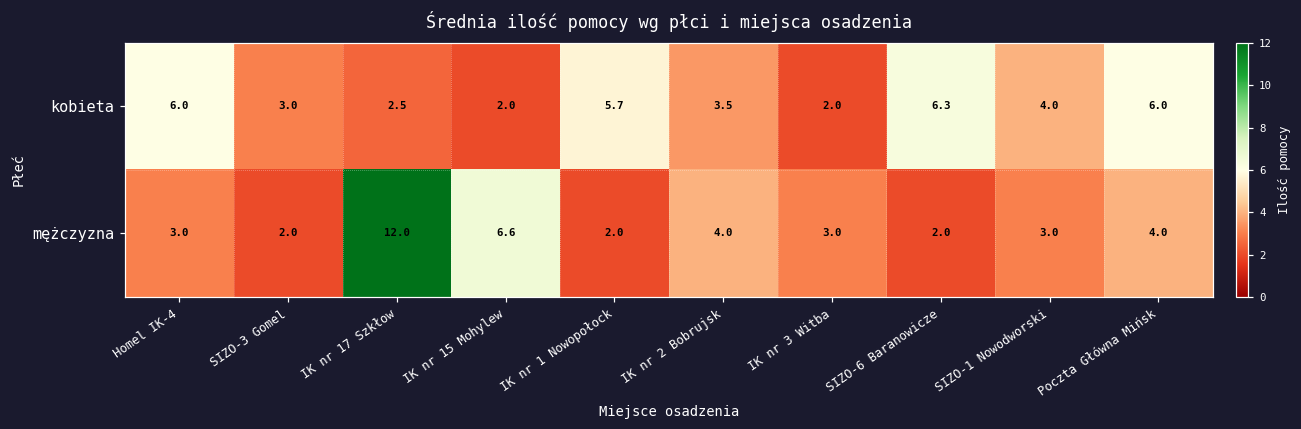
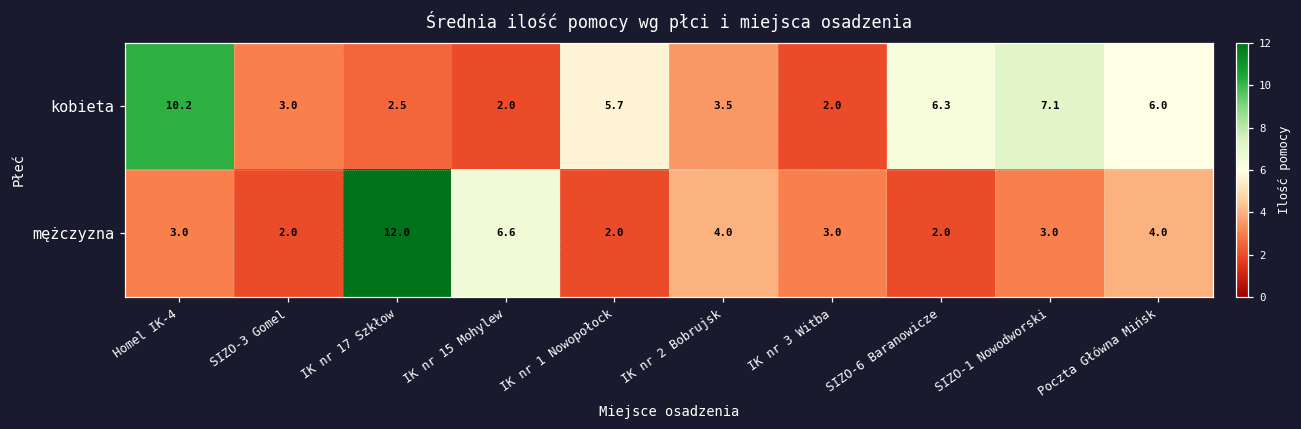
kobieta, Homel IK-4: 6.0 -> 10.2
kobieta, SIZO-1 Nowodworski: 4.0 -> 7.1
